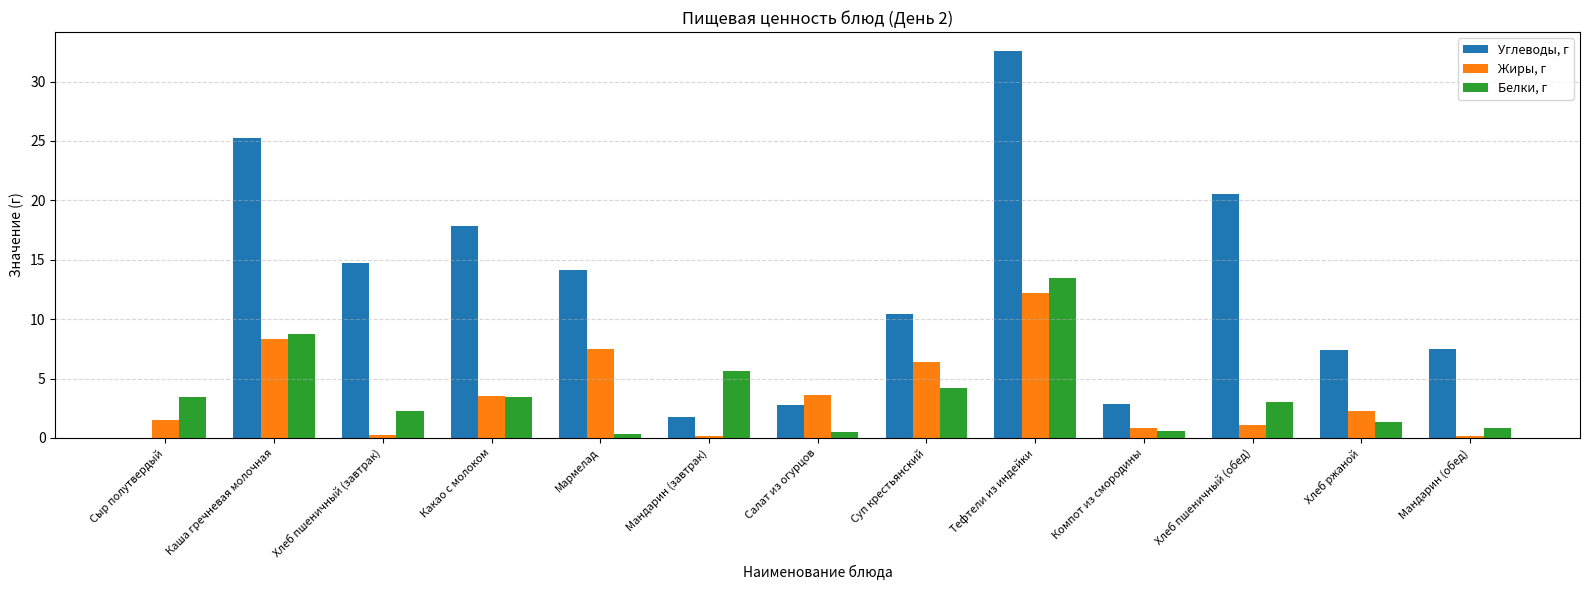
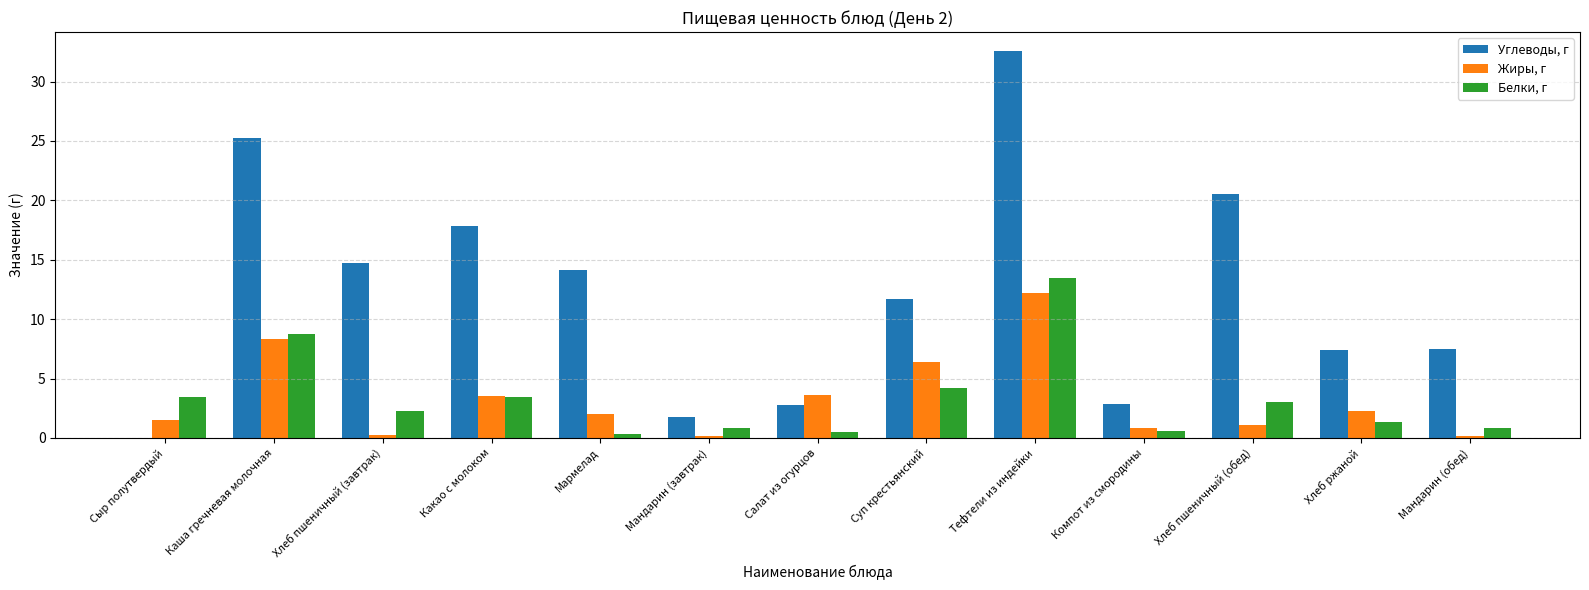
Жиры, г, Мармелад: 7.5 -> 2.0
Белки, г, Мандарин (завтрак): 5.6 -> 0.8
Углеводы, г, Суп крестьянский: 10.5 -> 11.7
